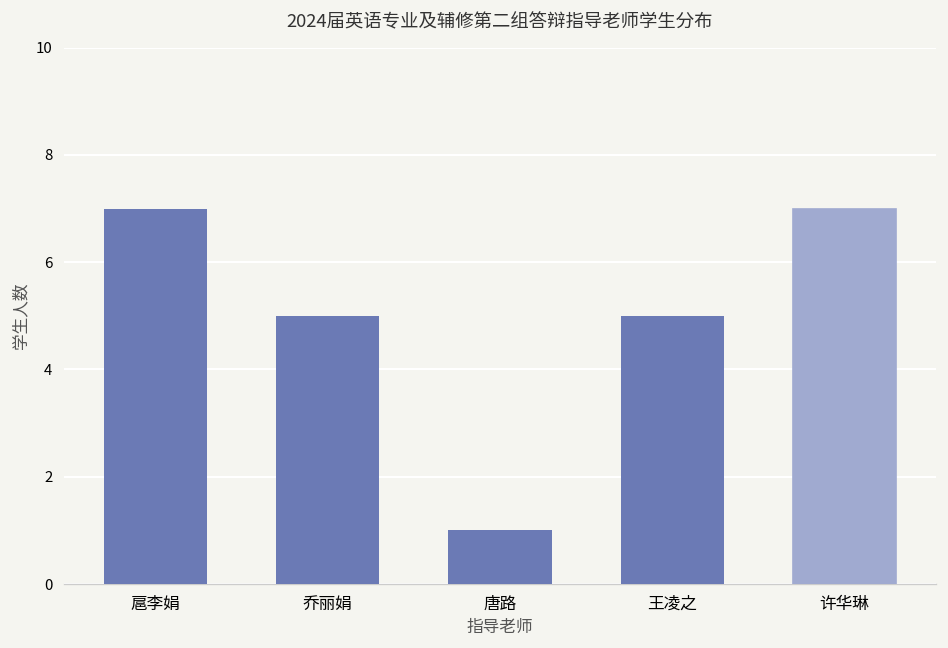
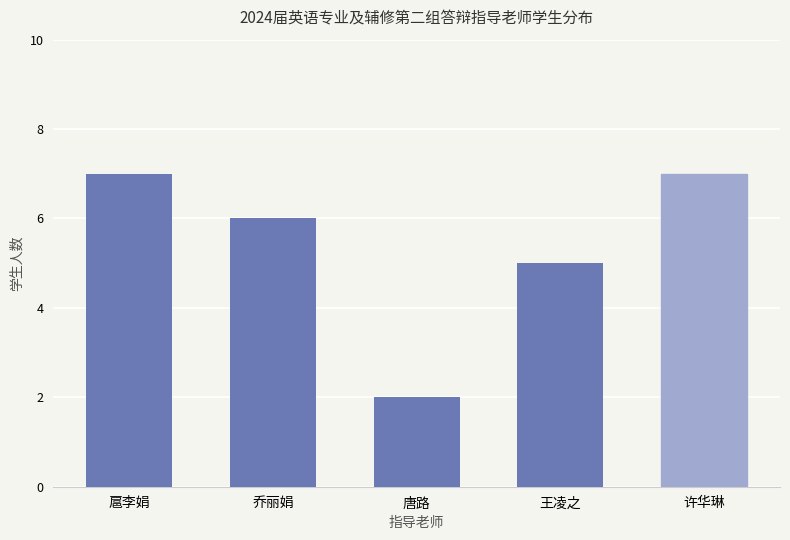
乔丽娟: 5 -> 6
唐路: 1 -> 2
